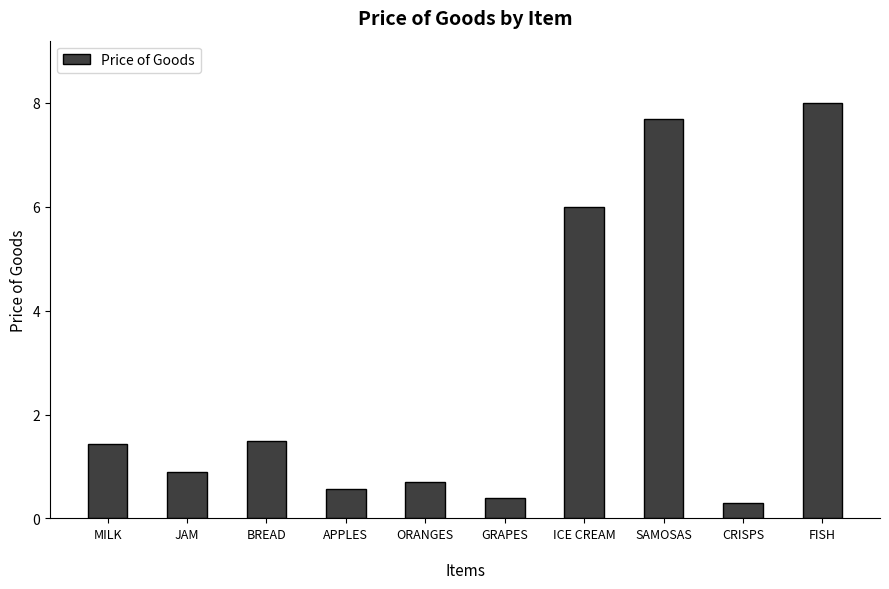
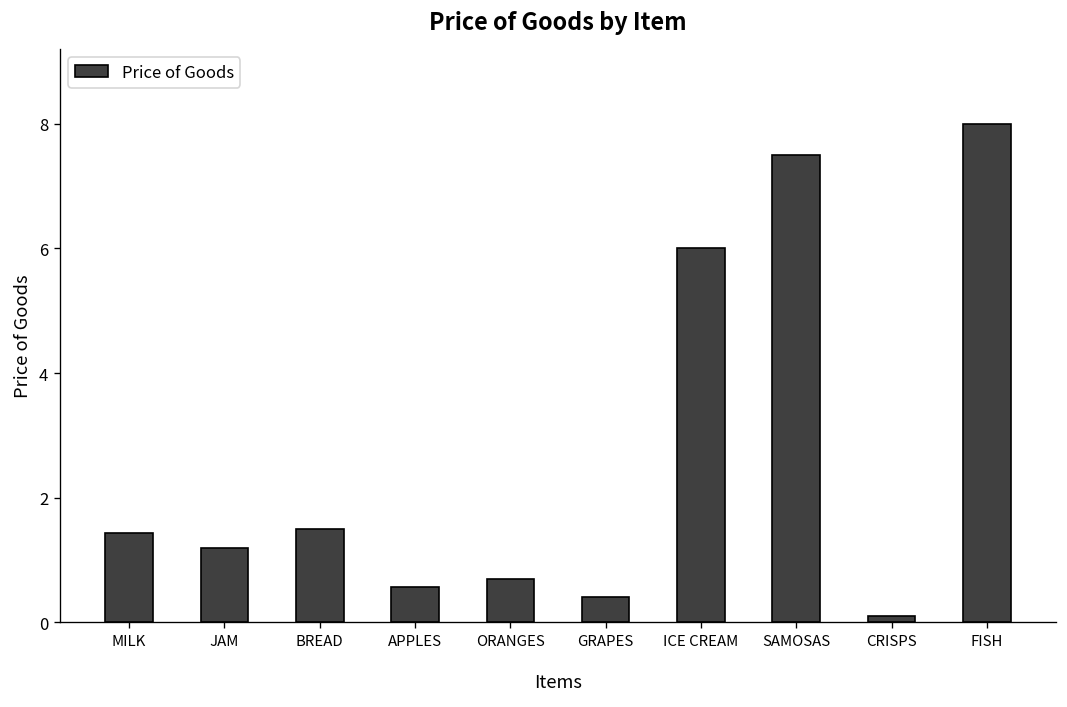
JAM: 0.9 -> 1.2
SAMOSAS: 7.7 -> 7.5
CRISPS: 0.3 -> 0.1
